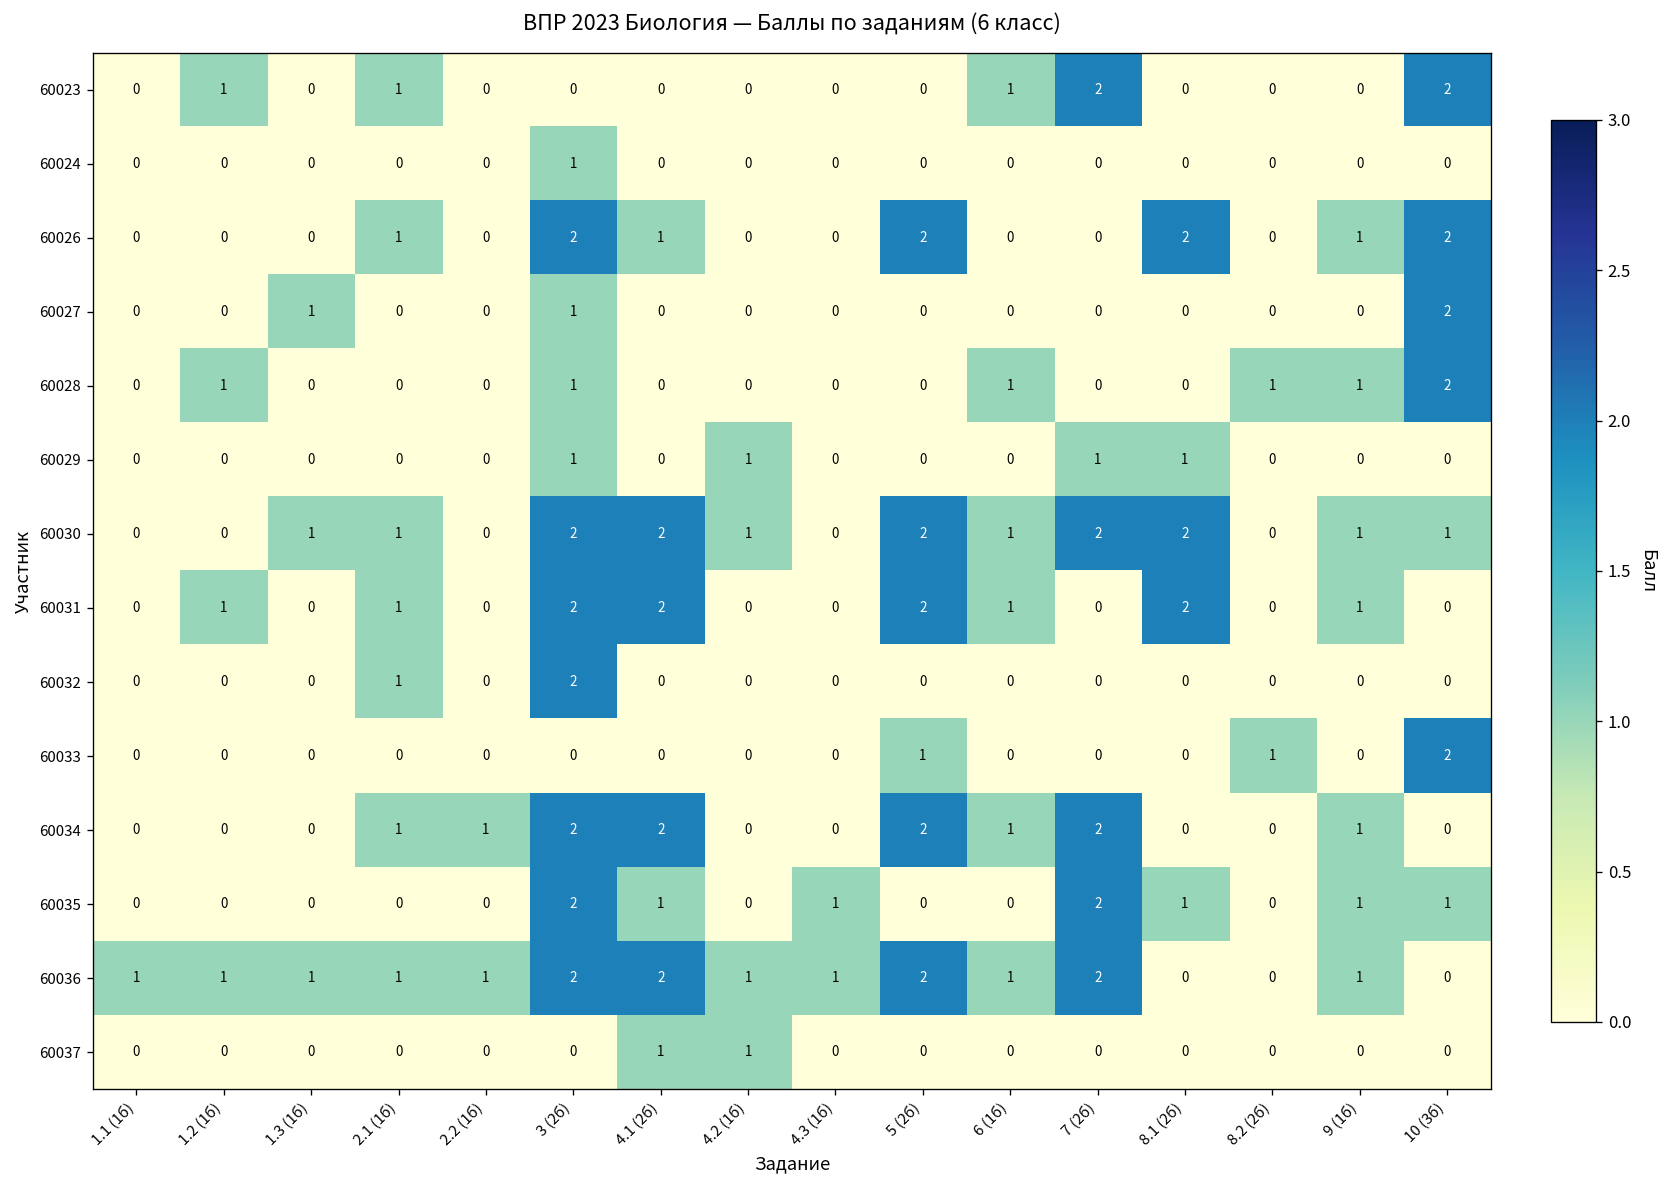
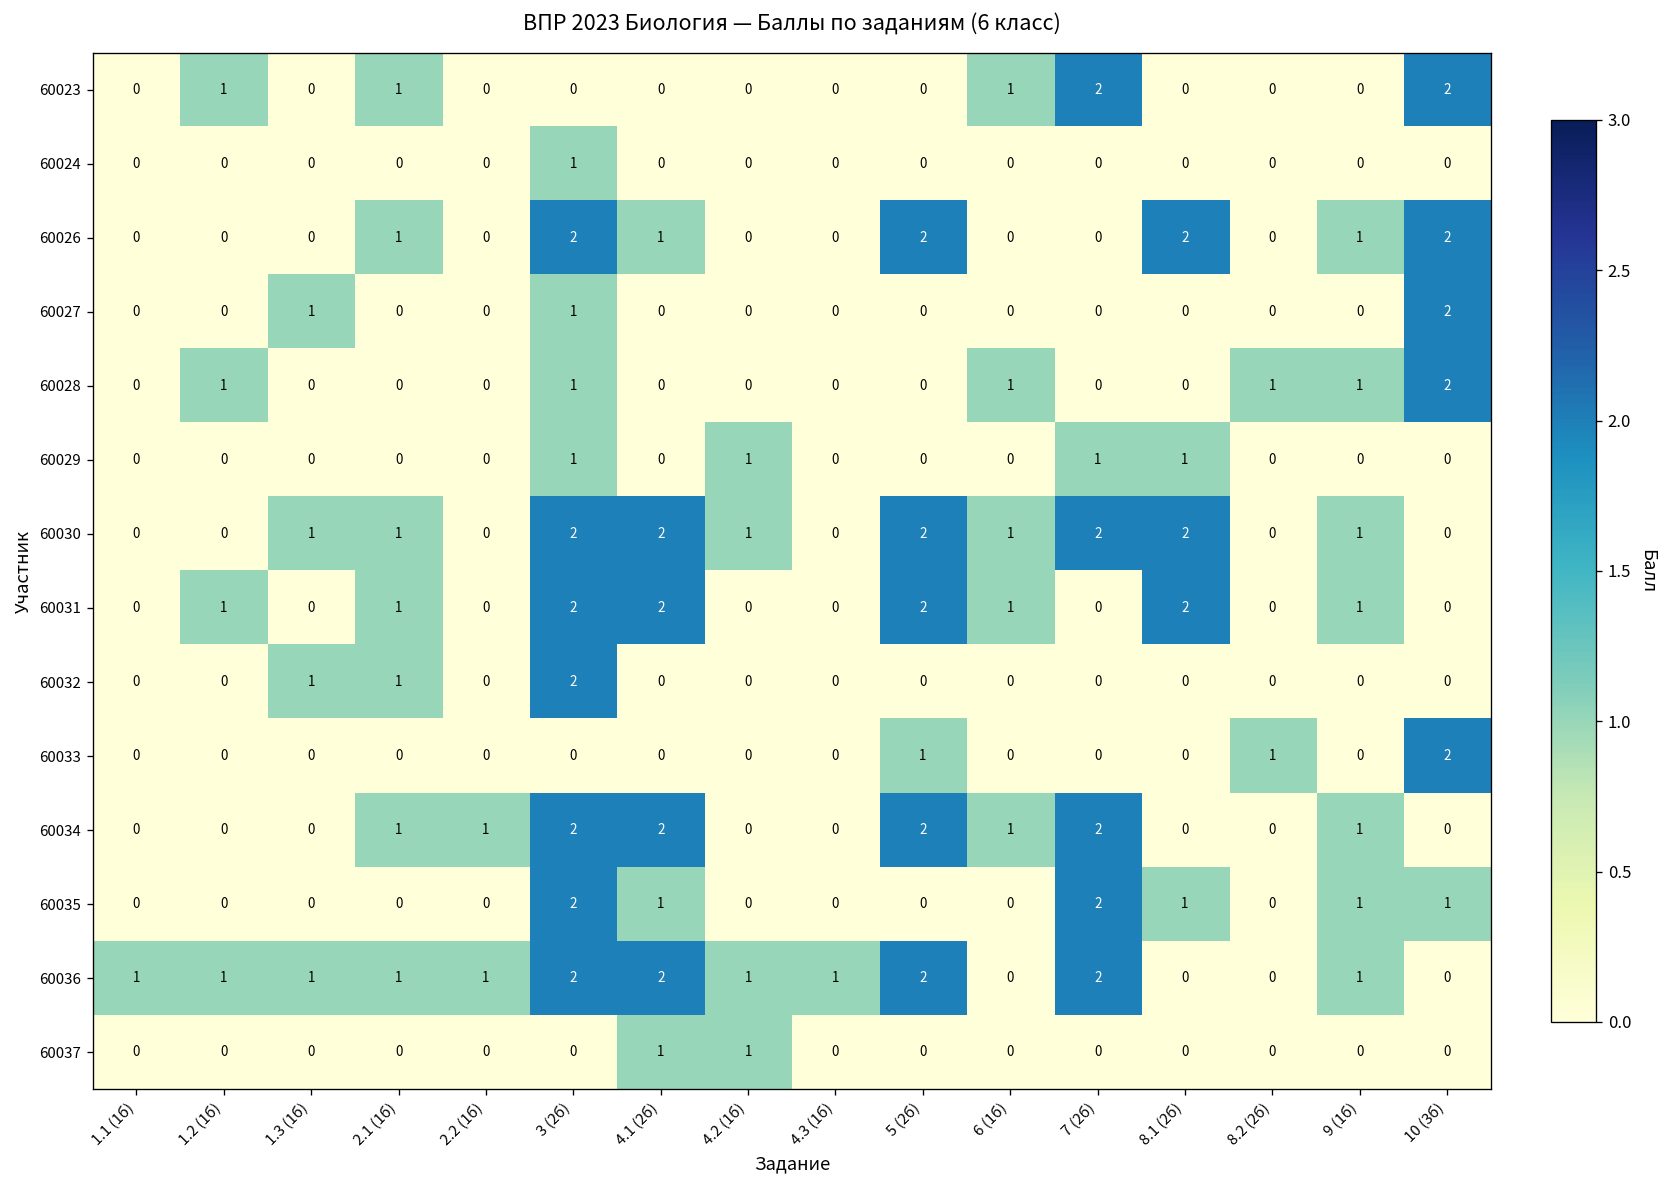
60030, 10 (3б): 1 -> 0
60032, 1.3 (1б): 0 -> 1
60035, 4.3 (1б): 1 -> 0
60036, 6 (1б): 1 -> 0
